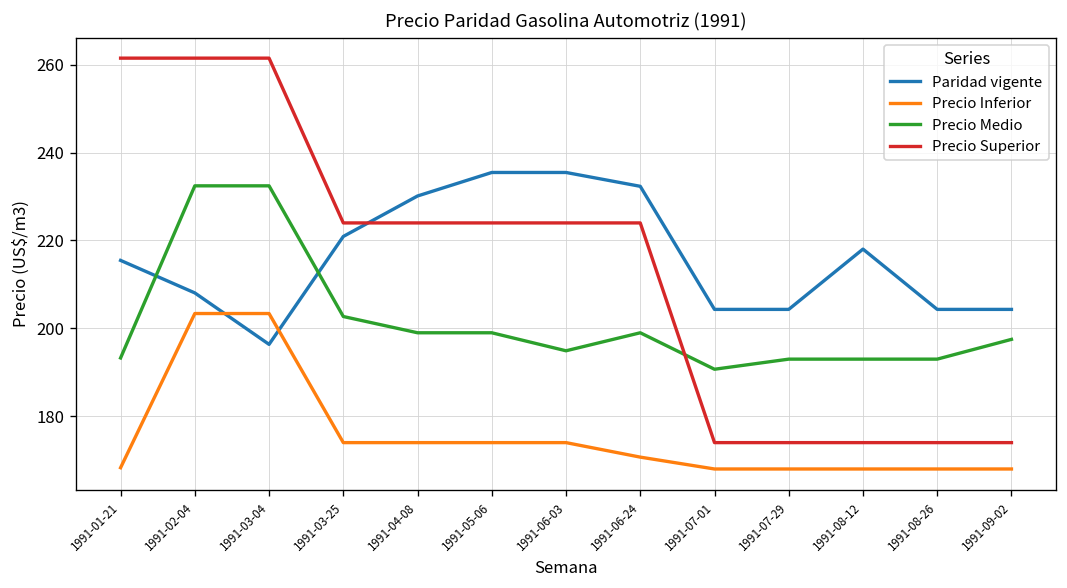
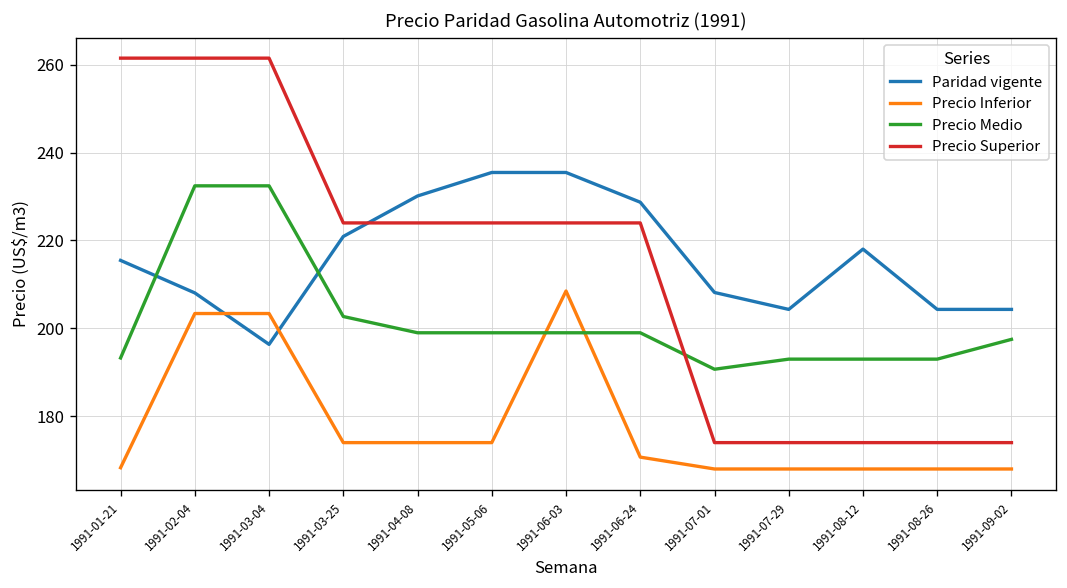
Precio Inferior, 1991-06-03: 174 -> 209
Precio Medio, 1991-06-03: 195 -> 199
Paridad vigente, 1991-06-24: 232 -> 229
Paridad vigente, 1991-07-01: 204 -> 208
